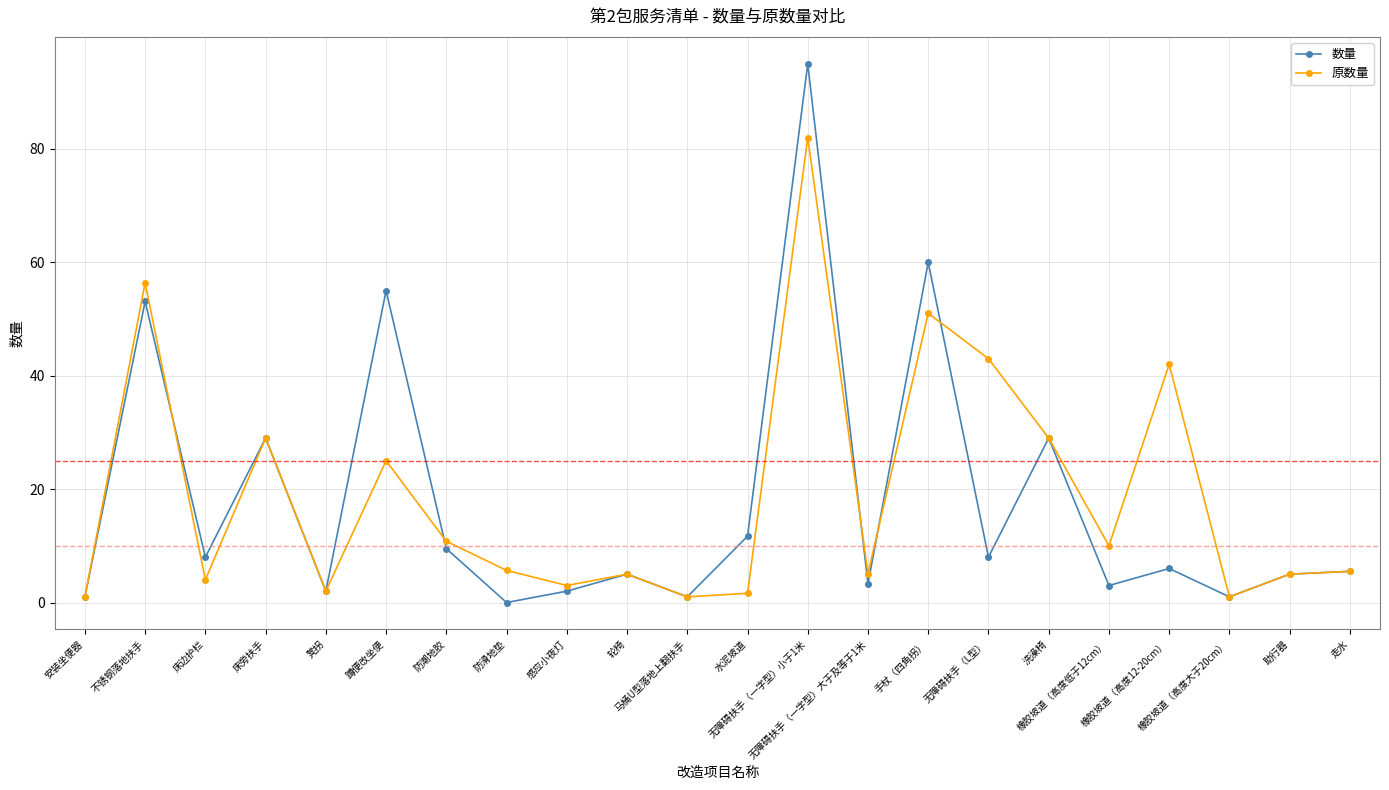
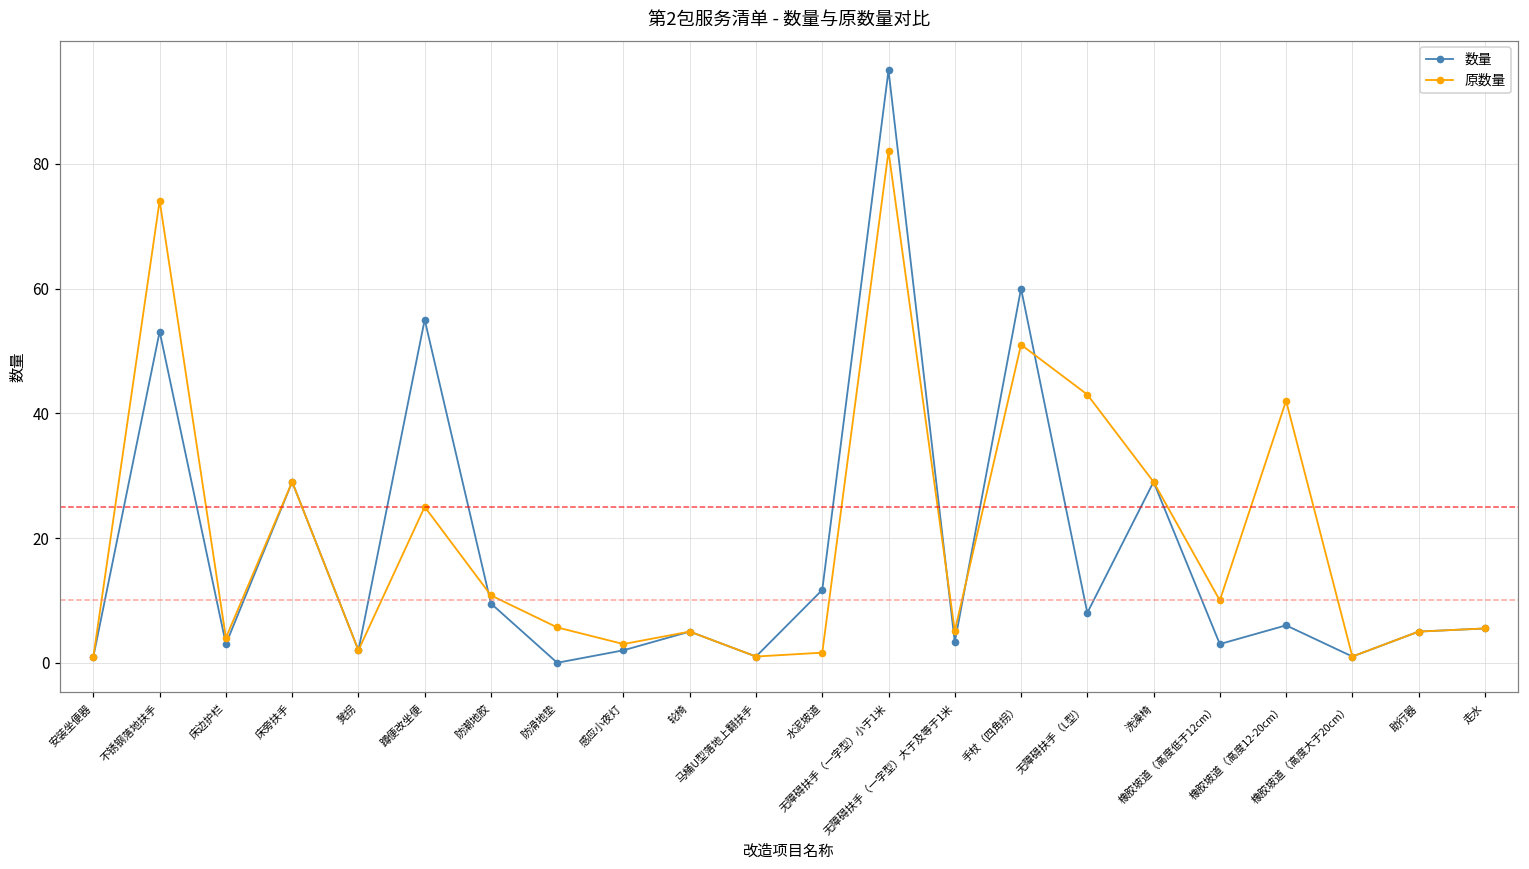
原数量, 不锈钢落地扶手: 56 -> 74
数量, 床边护栏: 8 -> 3
